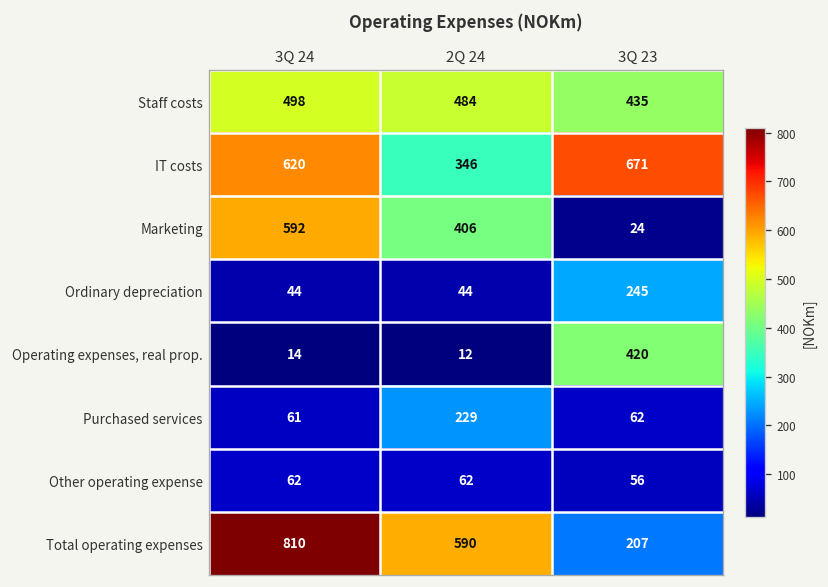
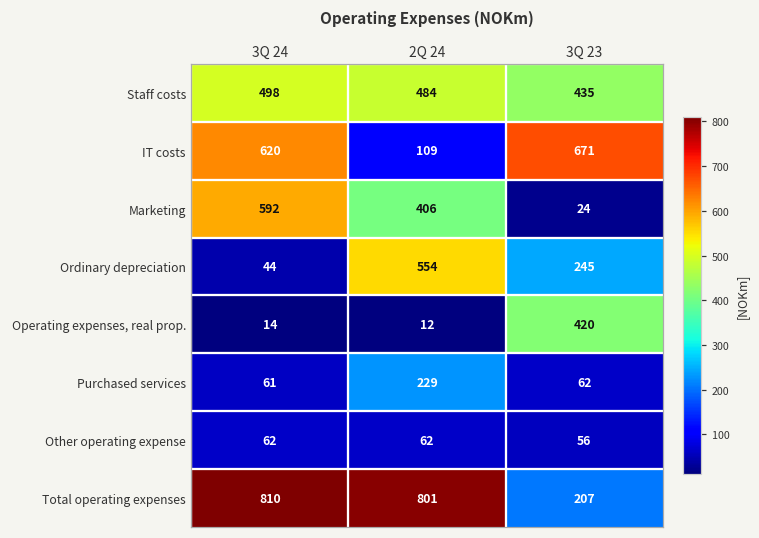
IT costs, 2Q 24: 346 -> 109
Ordinary depreciation, 2Q 24: 44 -> 554
Total operating expenses, 2Q 24: 590 -> 801
